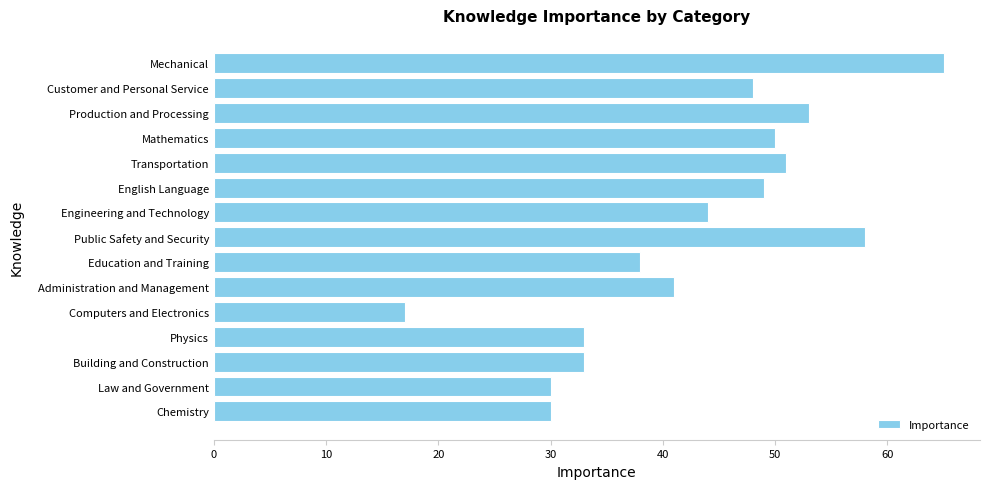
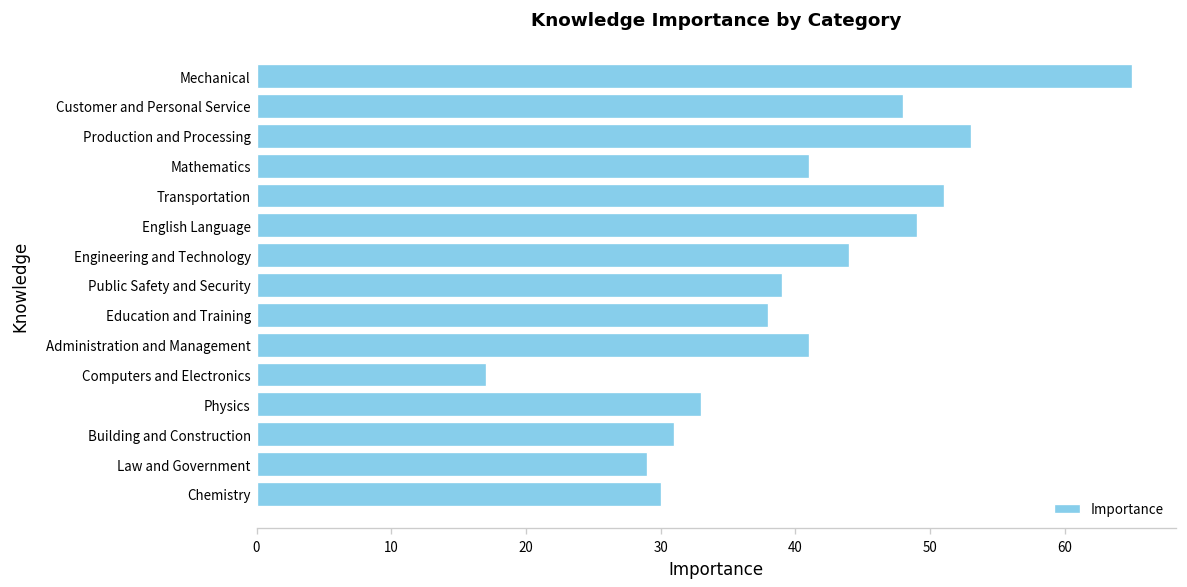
Mathematics: 50 -> 41
Public Safety and Security: 58 -> 39
Building and Construction: 33 -> 31
Law and Government: 30 -> 29
